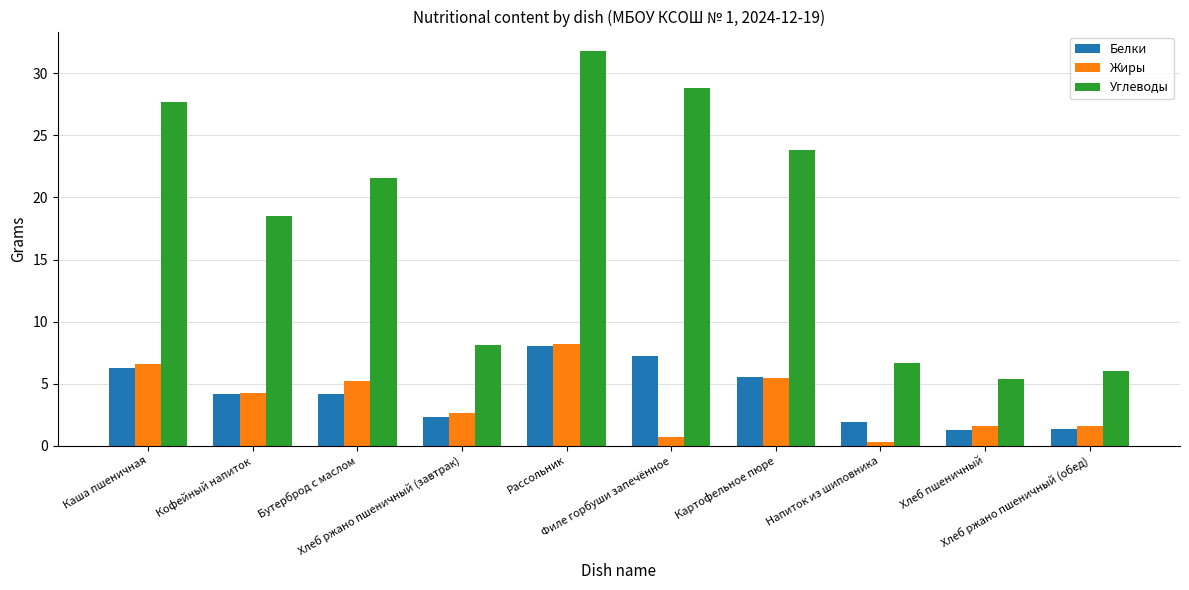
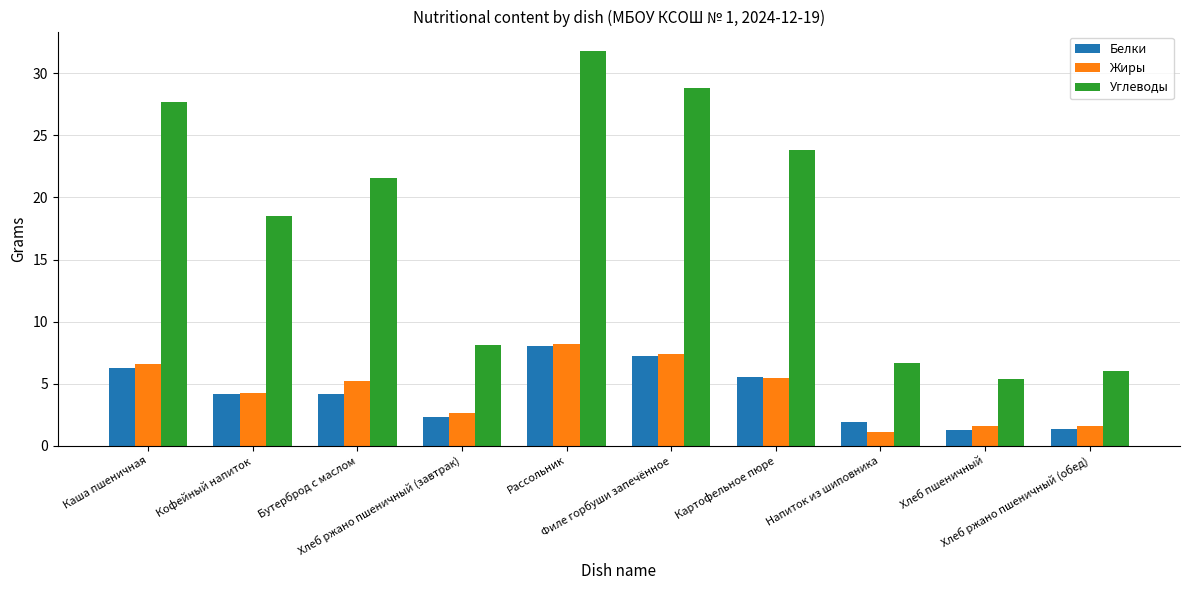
Жиры, Филе горбуши запечённое: 0.7 -> 7.4
Жиры, Напиток из шиповника: 0.3 -> 1.1
